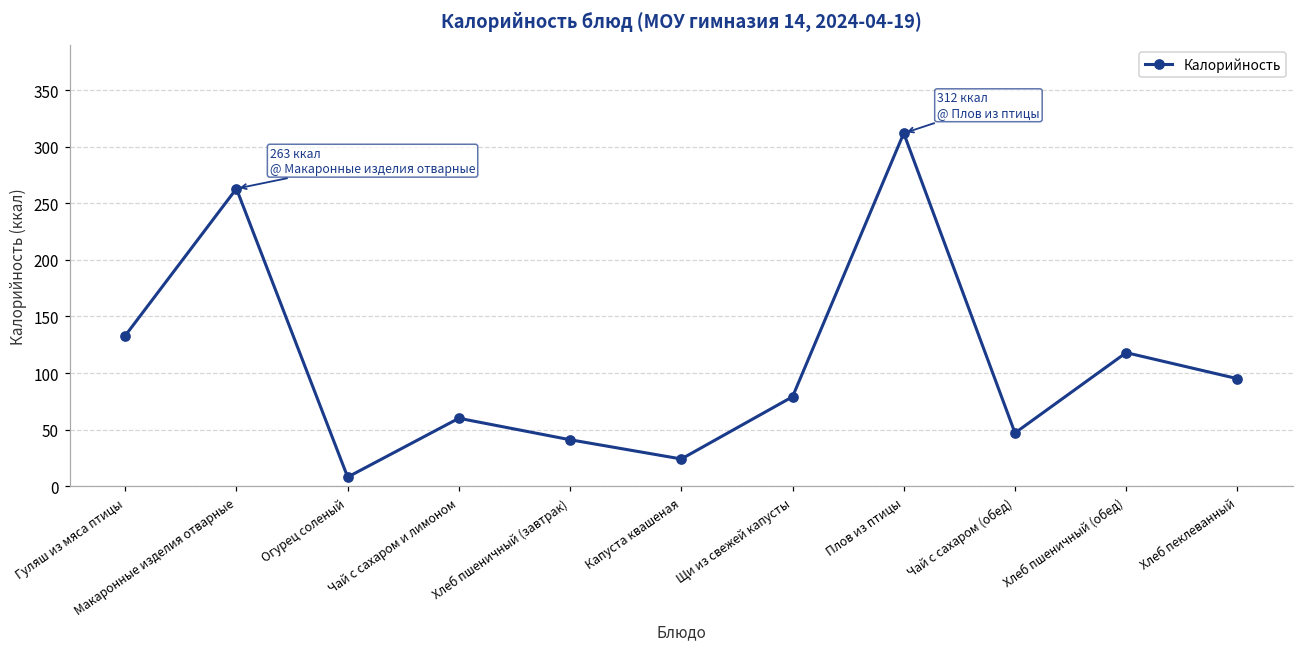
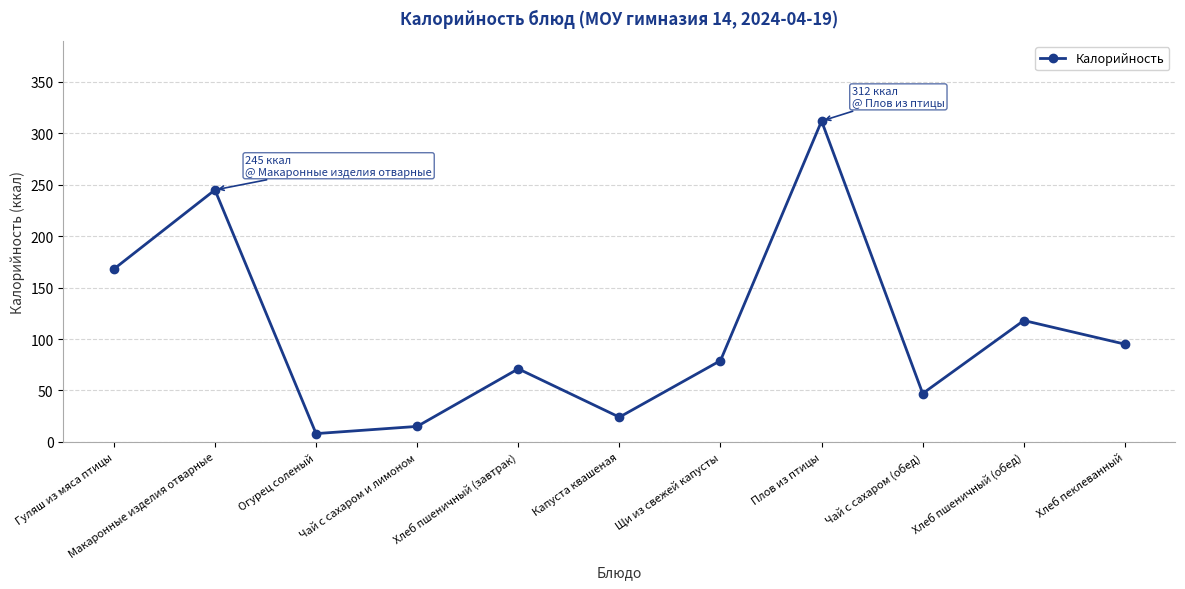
Гуляш из мяса птицы: 133 -> 168
Макаронные изделия отварные: 263 -> 245
Чай с сахаром и лимоном: 60 -> 15
Хлеб пшеничный (завтрак): 41 -> 71
